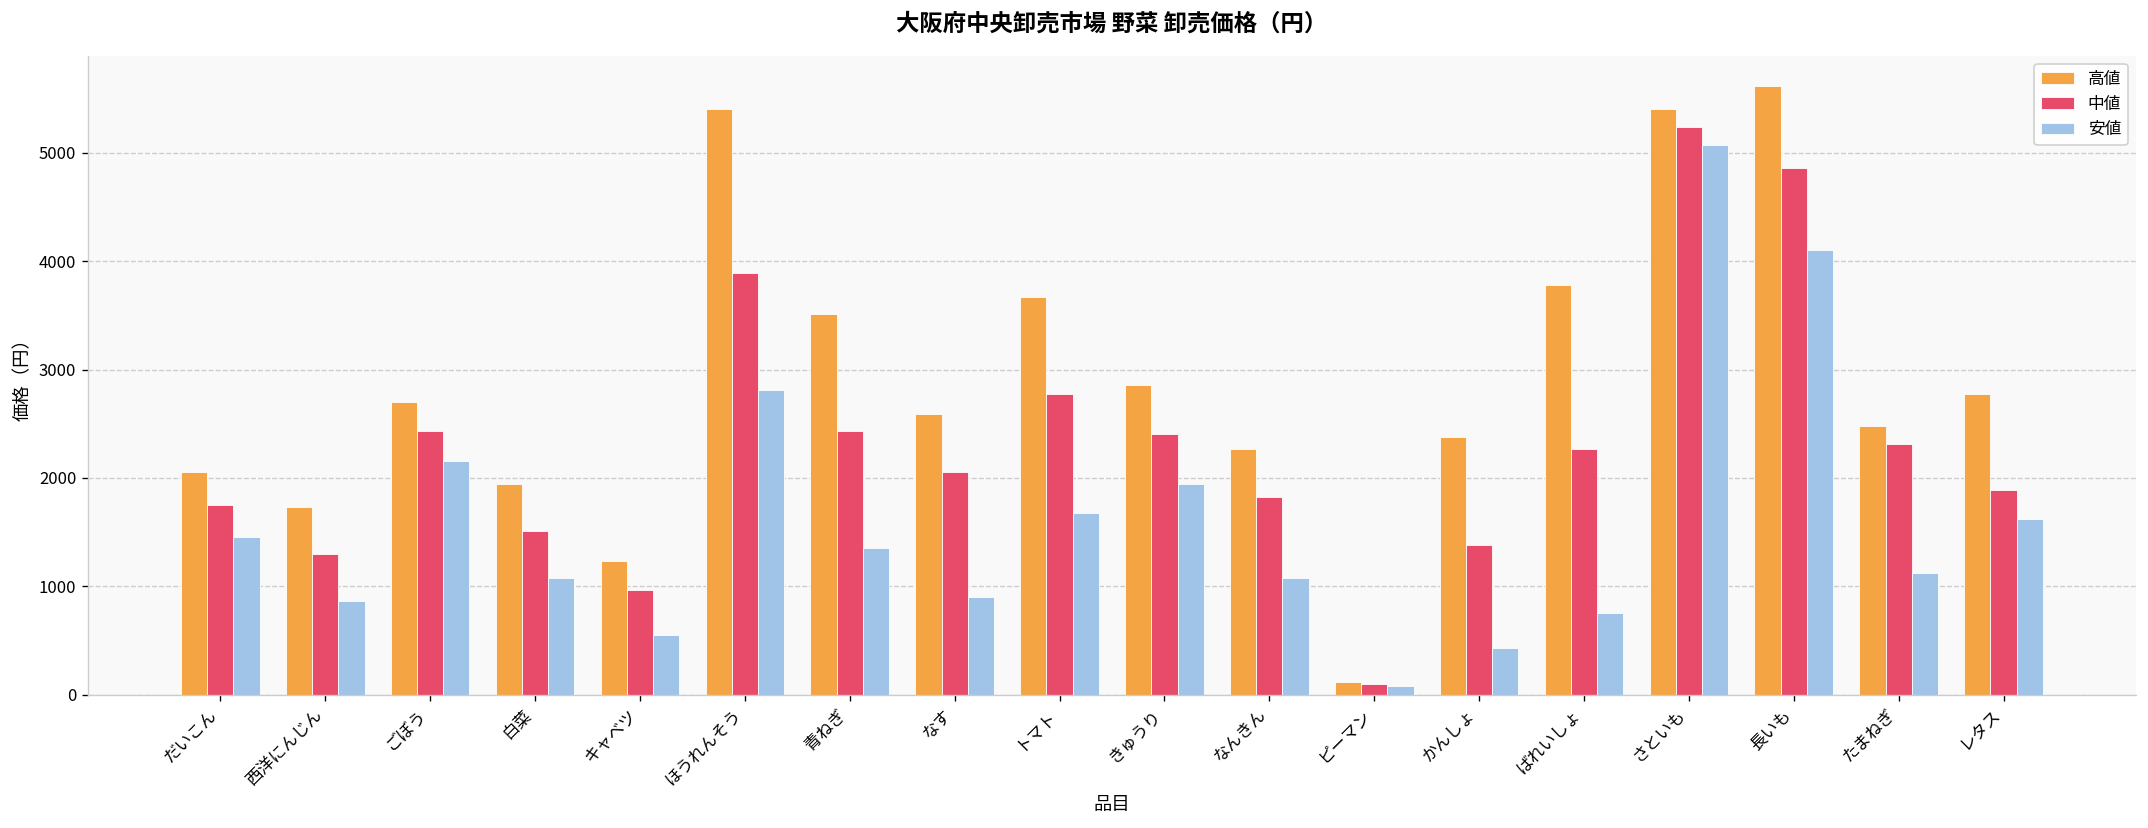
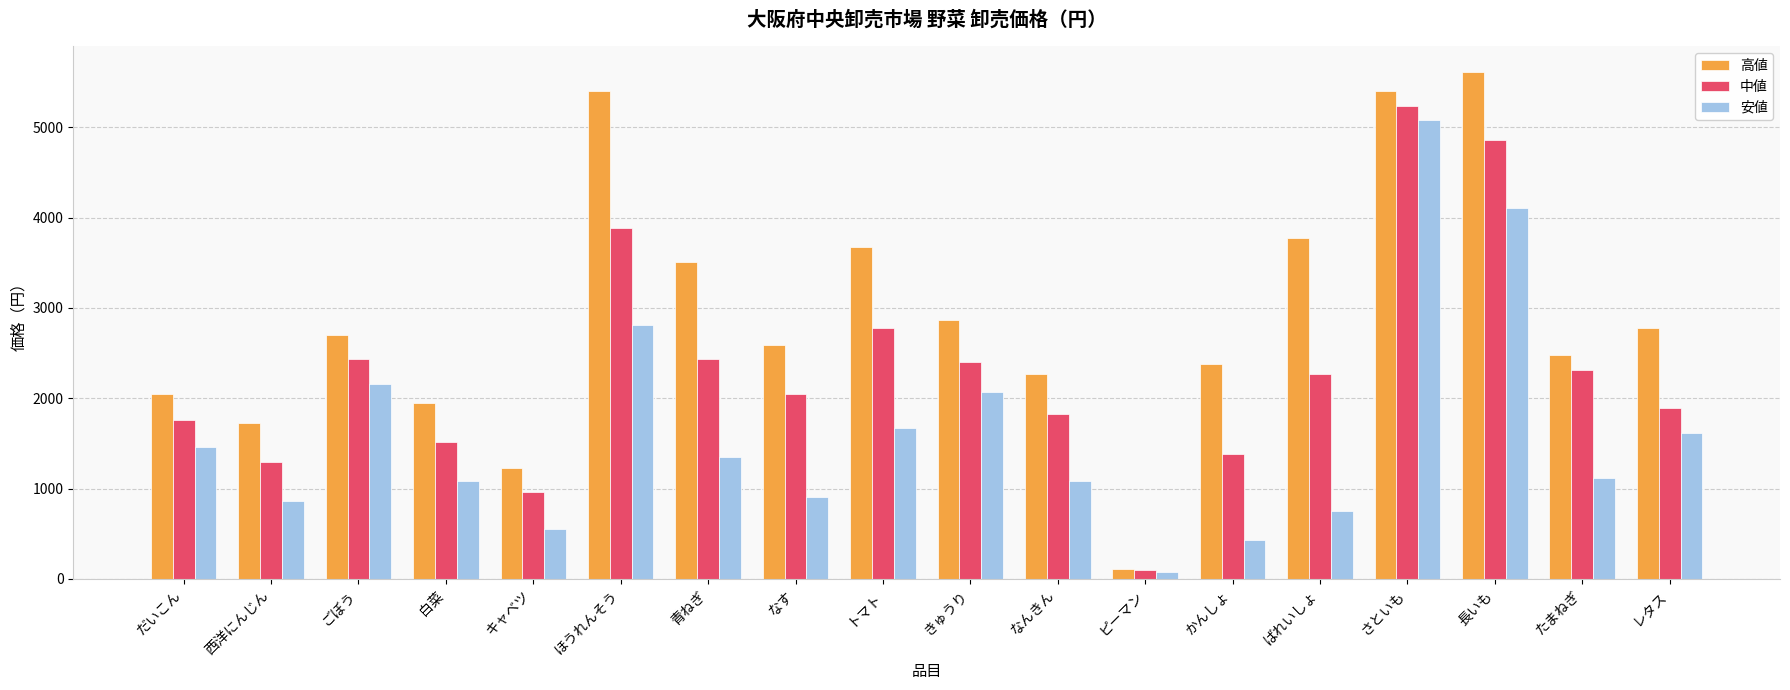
安値, きゅうり: 1900 -> 2100
